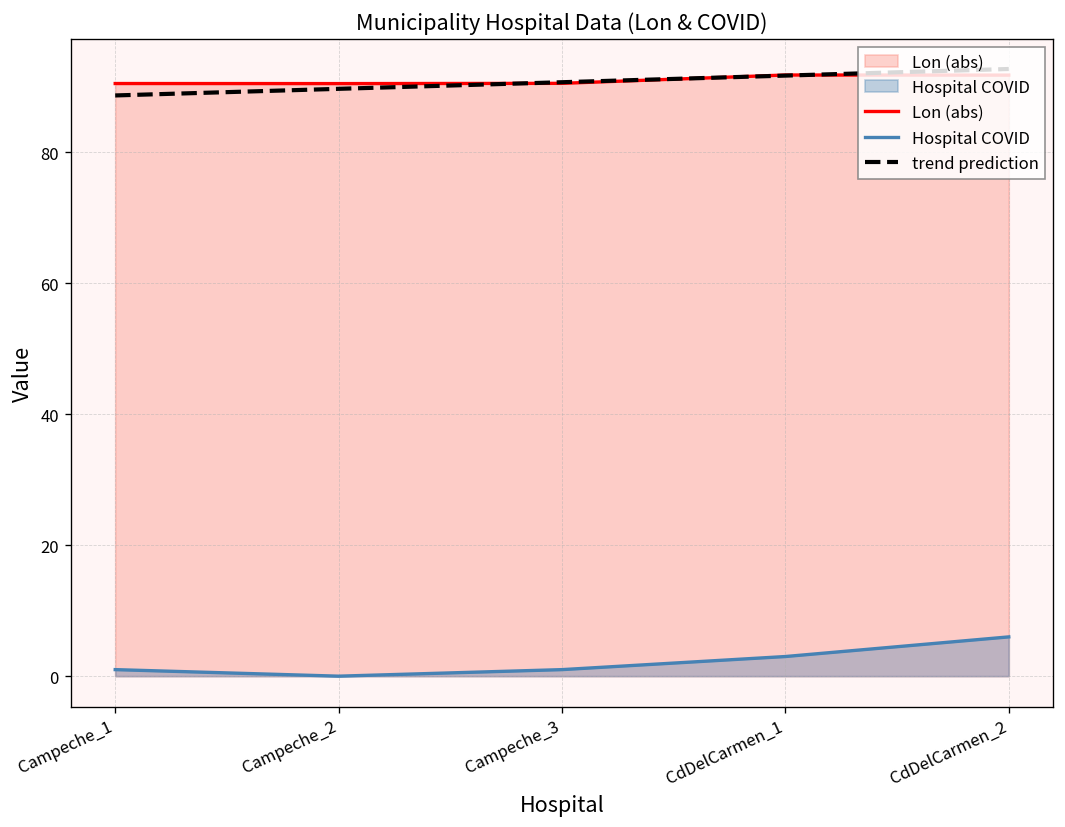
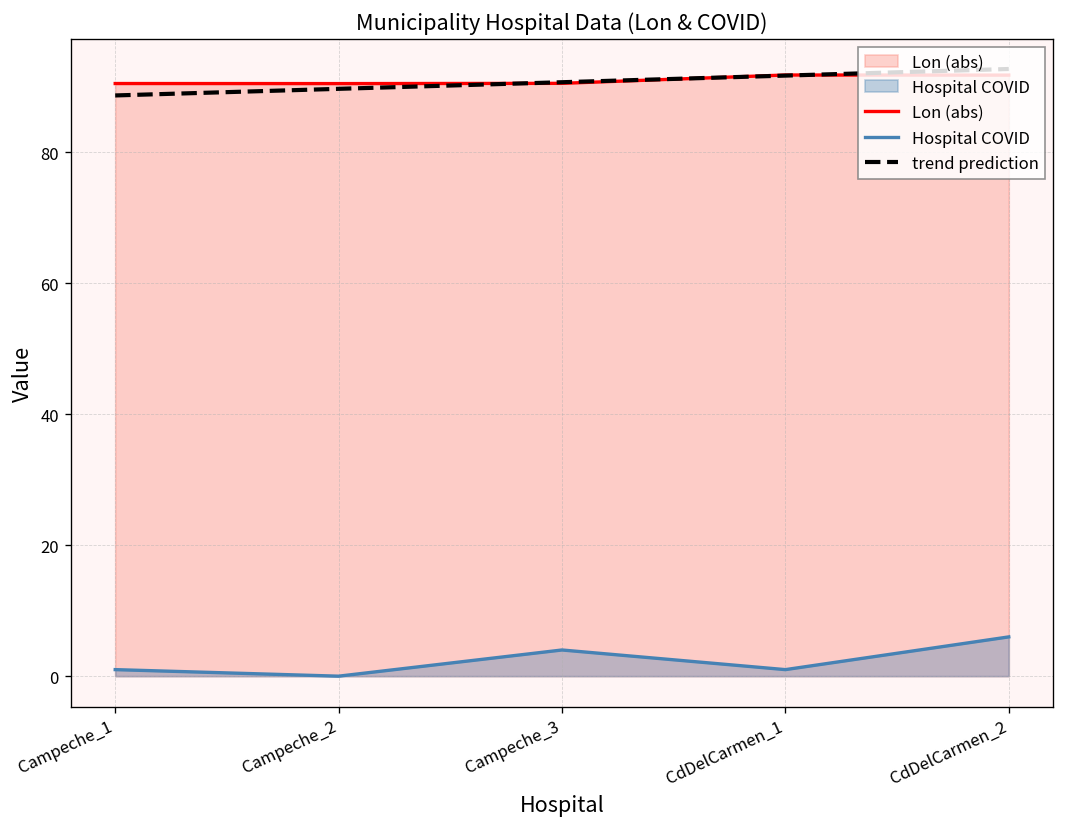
Hospital COVID, Campeche_3: 1 -> 4
Hospital COVID, CdDelCarmen_1: 3 -> 1
